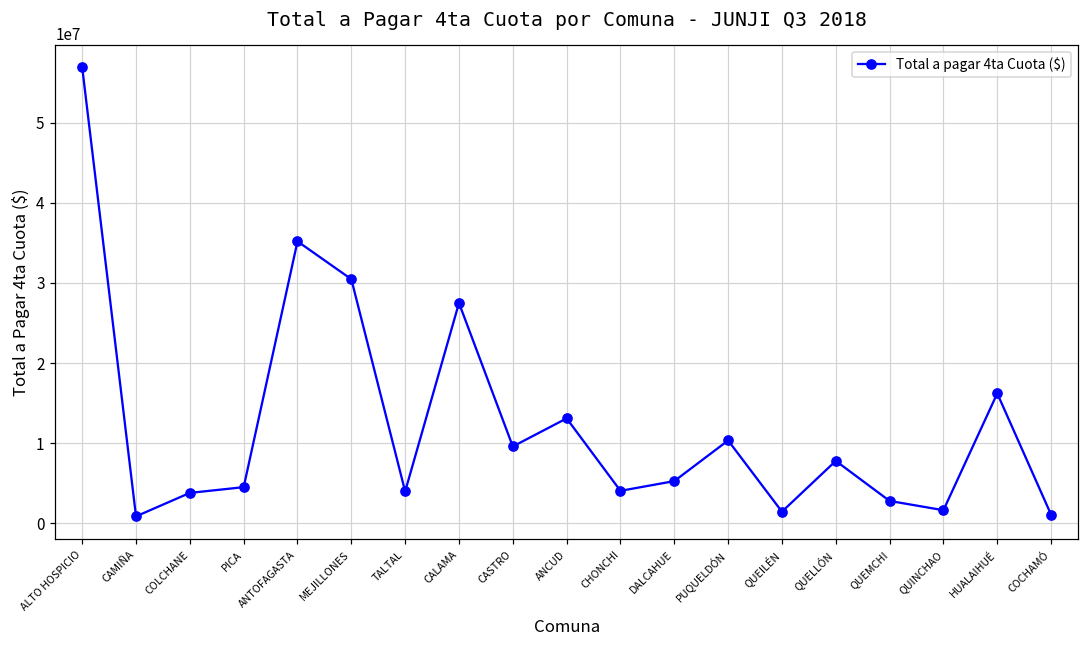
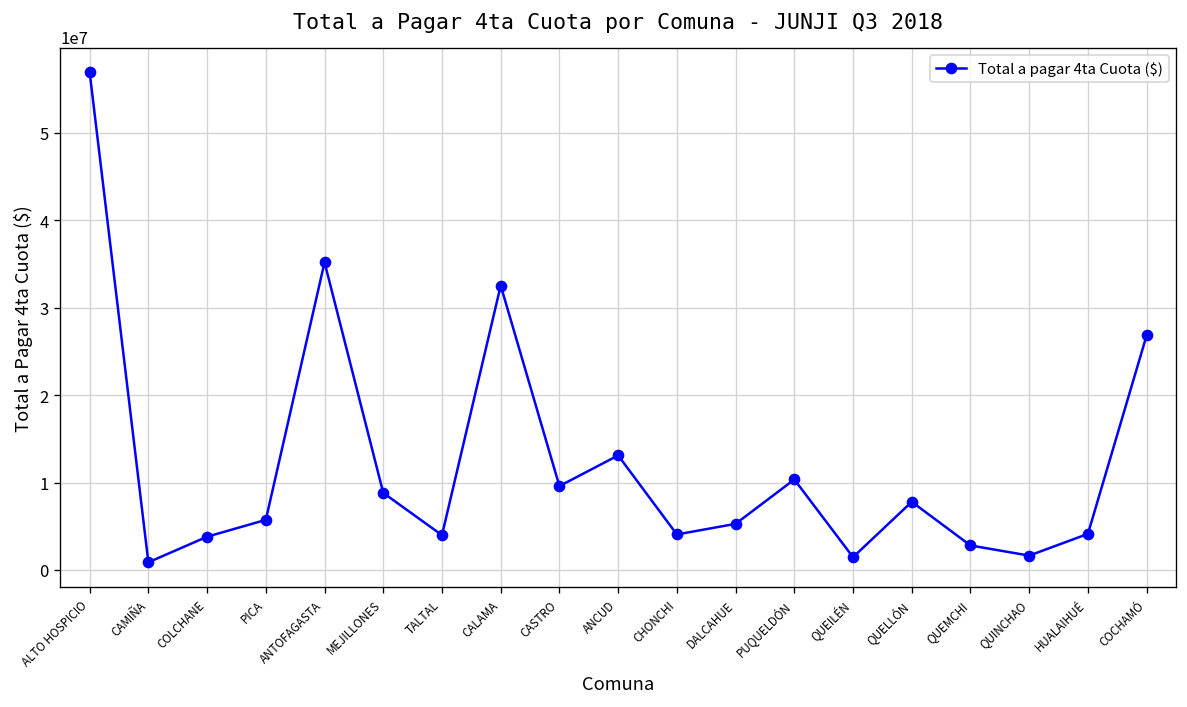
PICA: 5000000 -> 6000000
MEJILLONES: 30000000 -> 9000000
CALAMA: 27000000 -> 33000000
HUALAIHUÉ: 16000000 -> 4000000
COCHAMÓ: 1000000 -> 27000000
